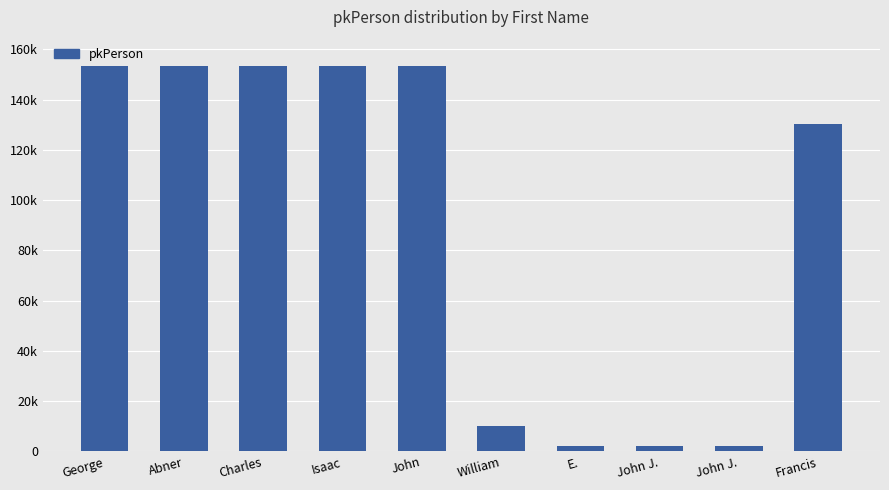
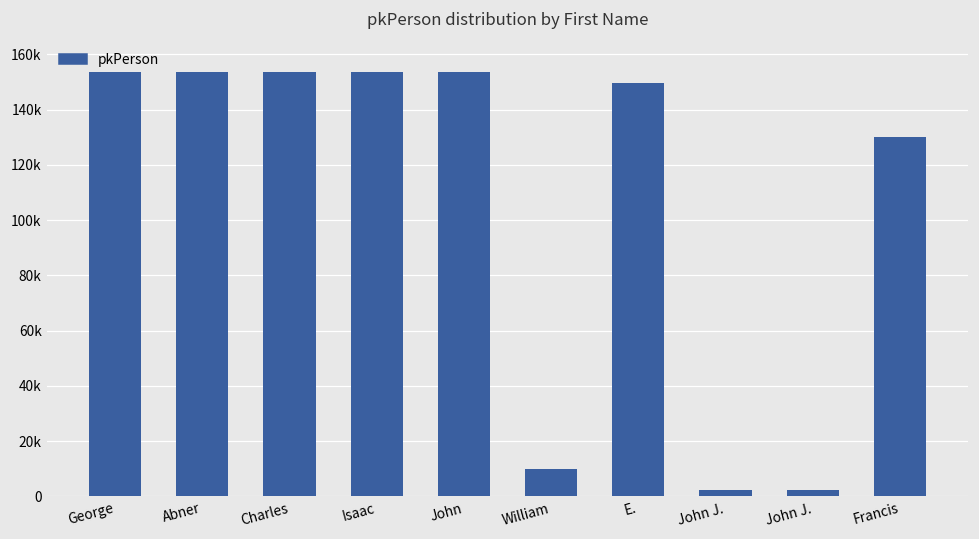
E.: 2000 -> 149000
